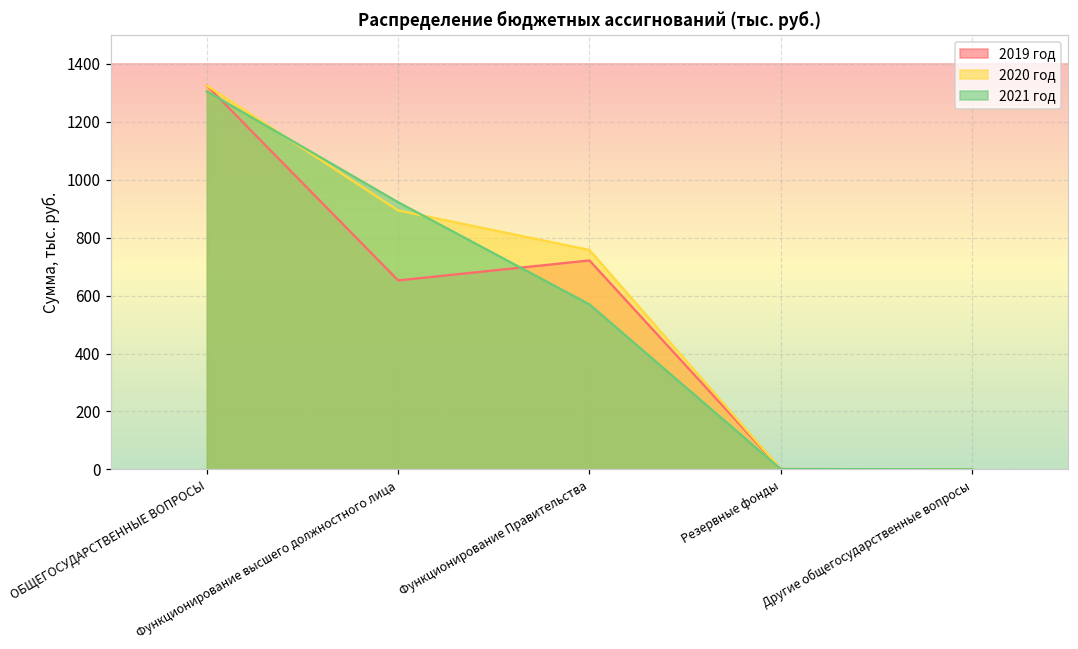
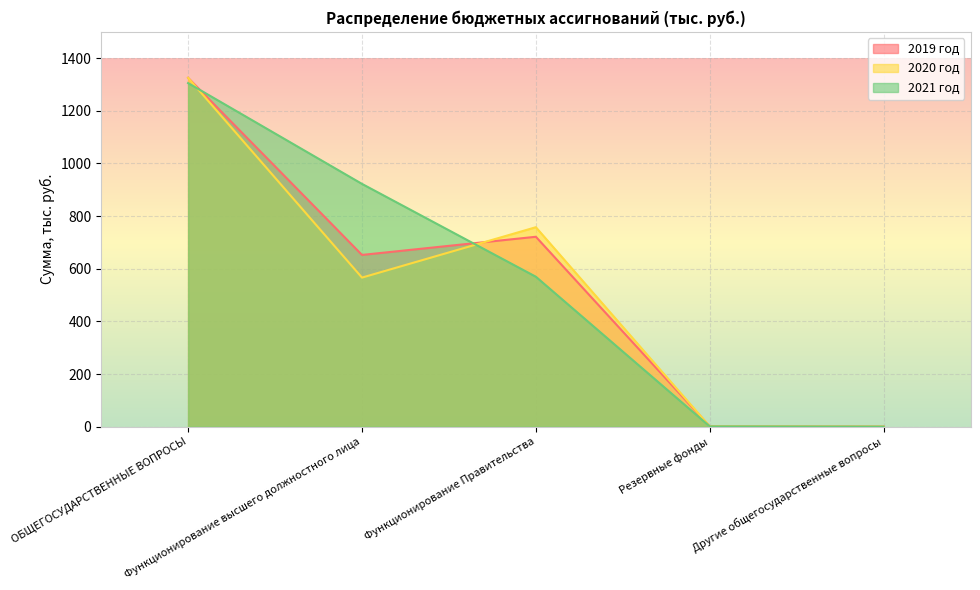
2020 год, Функционирование высшего должностного лица: 890 -> 570
